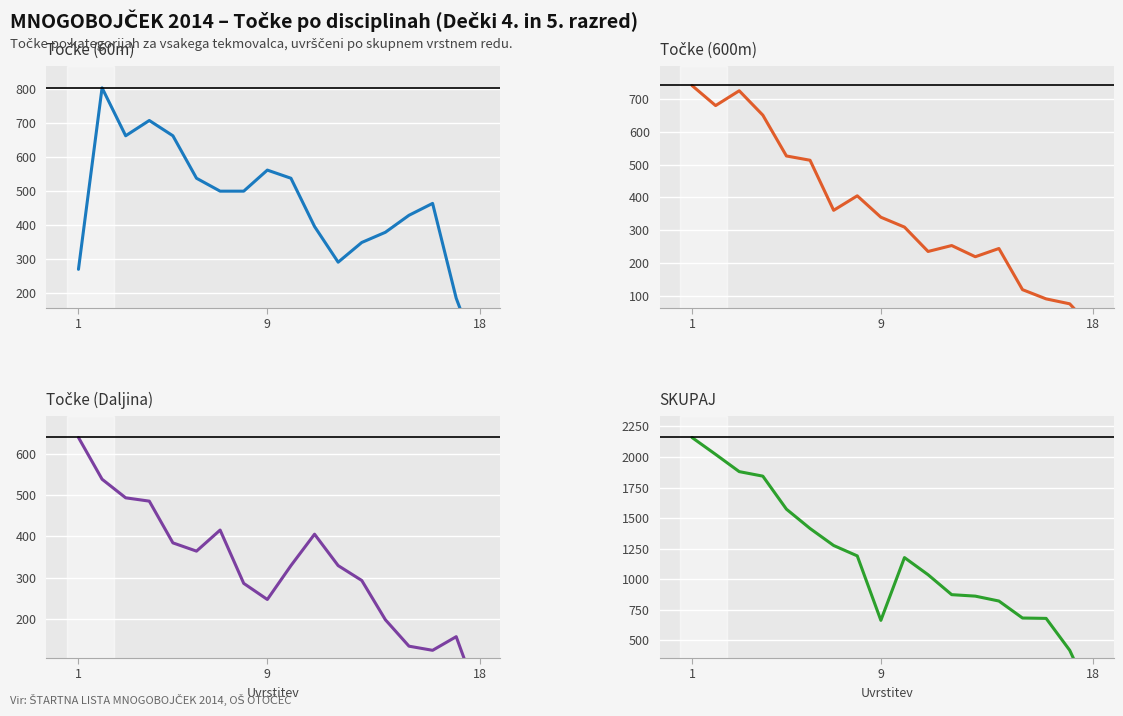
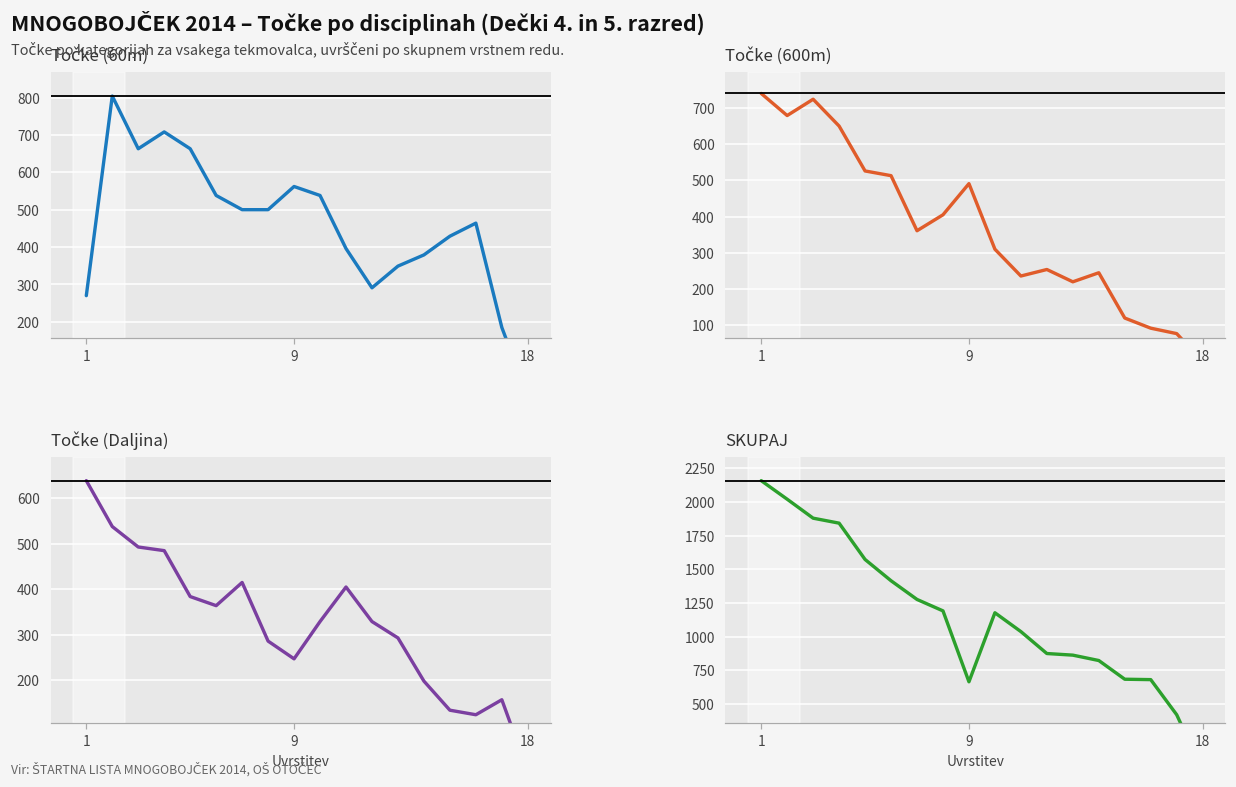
Točke (600m), 9: 340 -> 490
